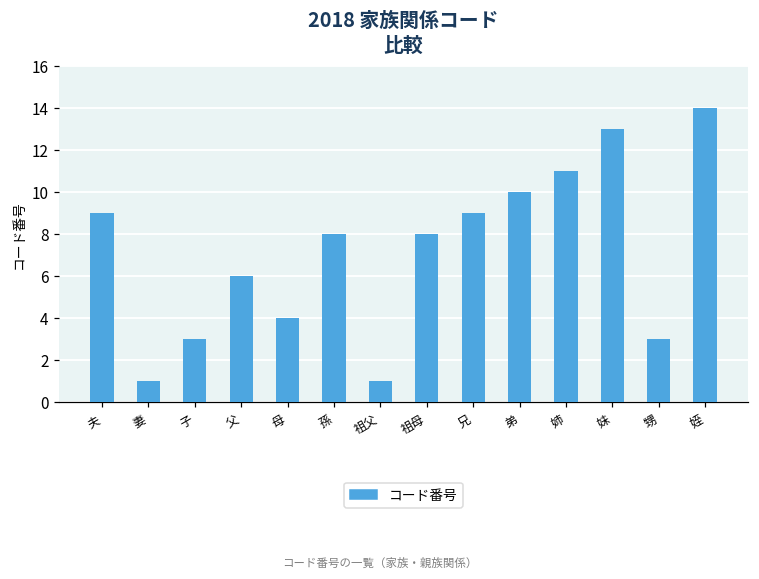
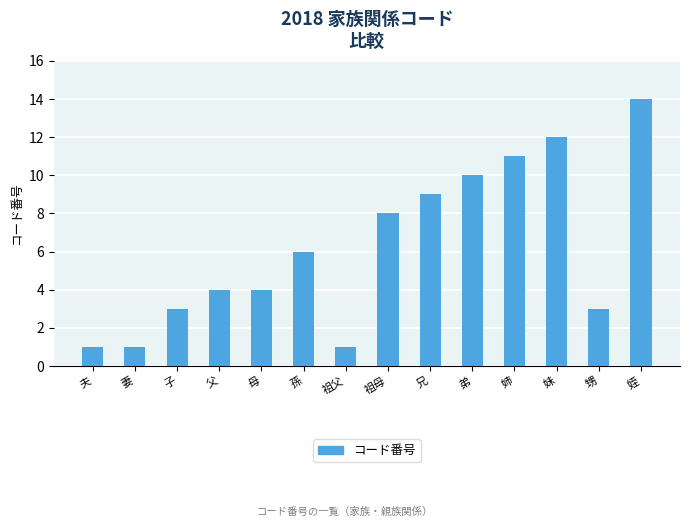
夫: 9 -> 1
父: 6 -> 4
孫: 8 -> 6
妹: 13 -> 12
